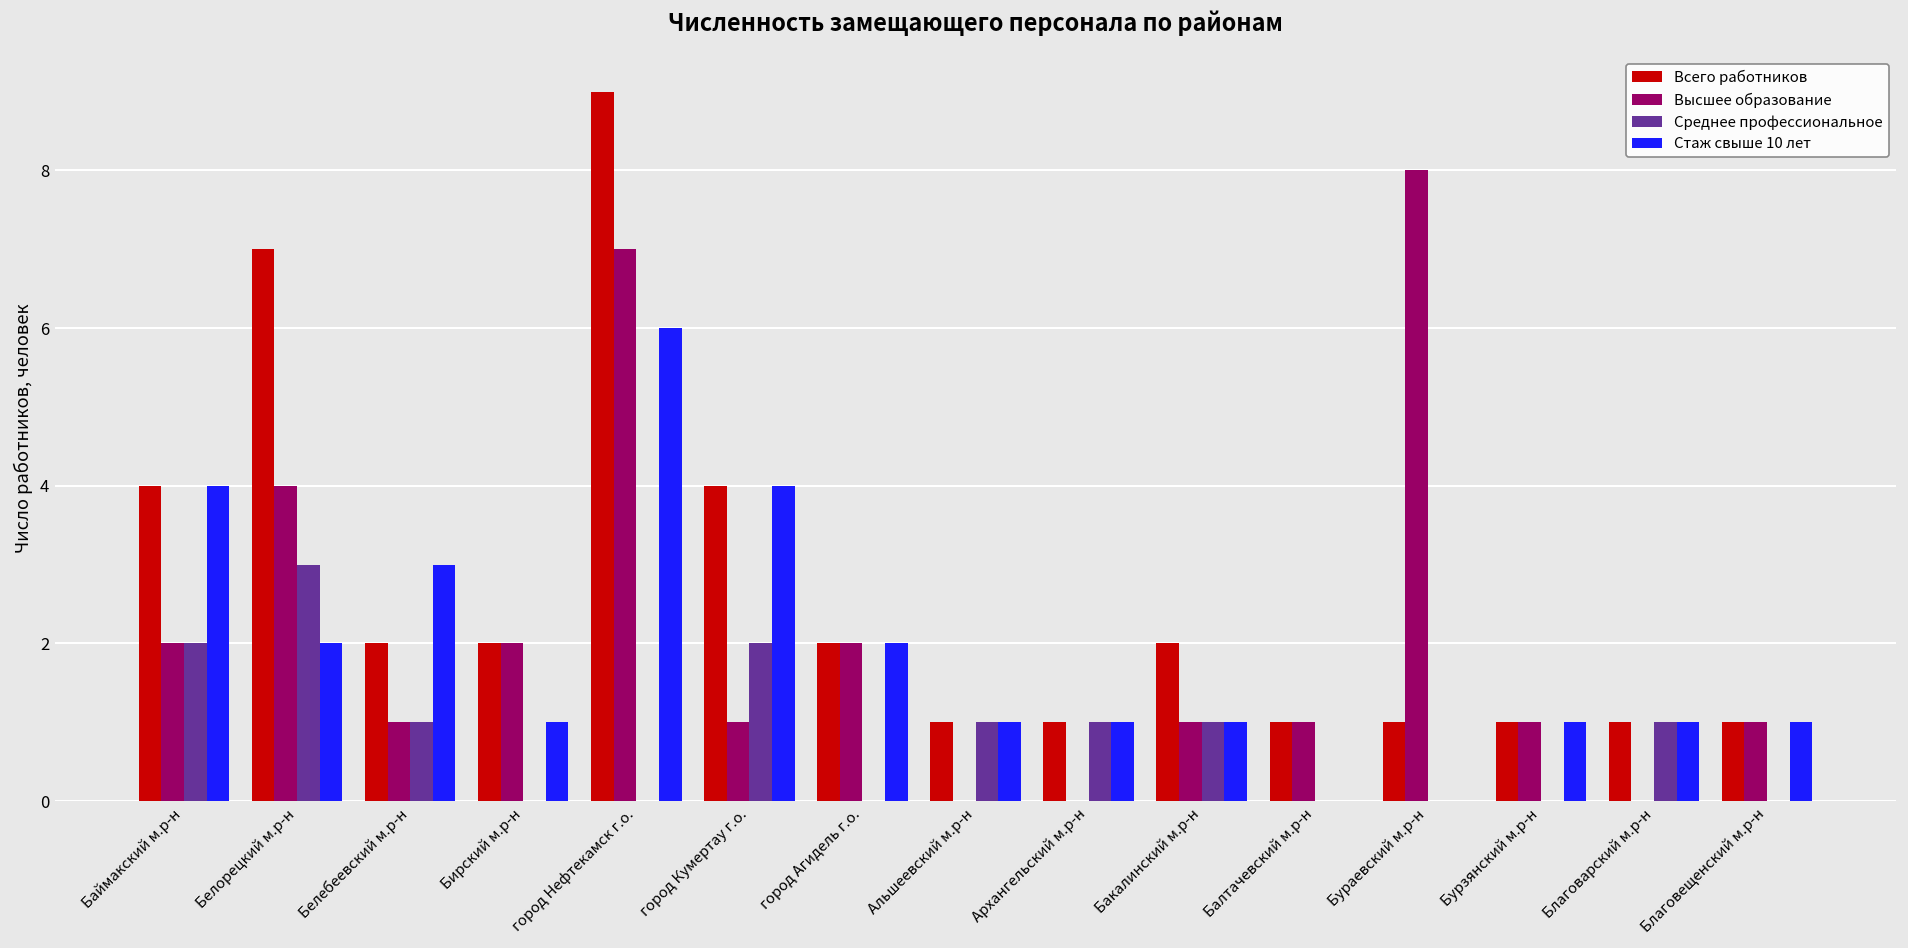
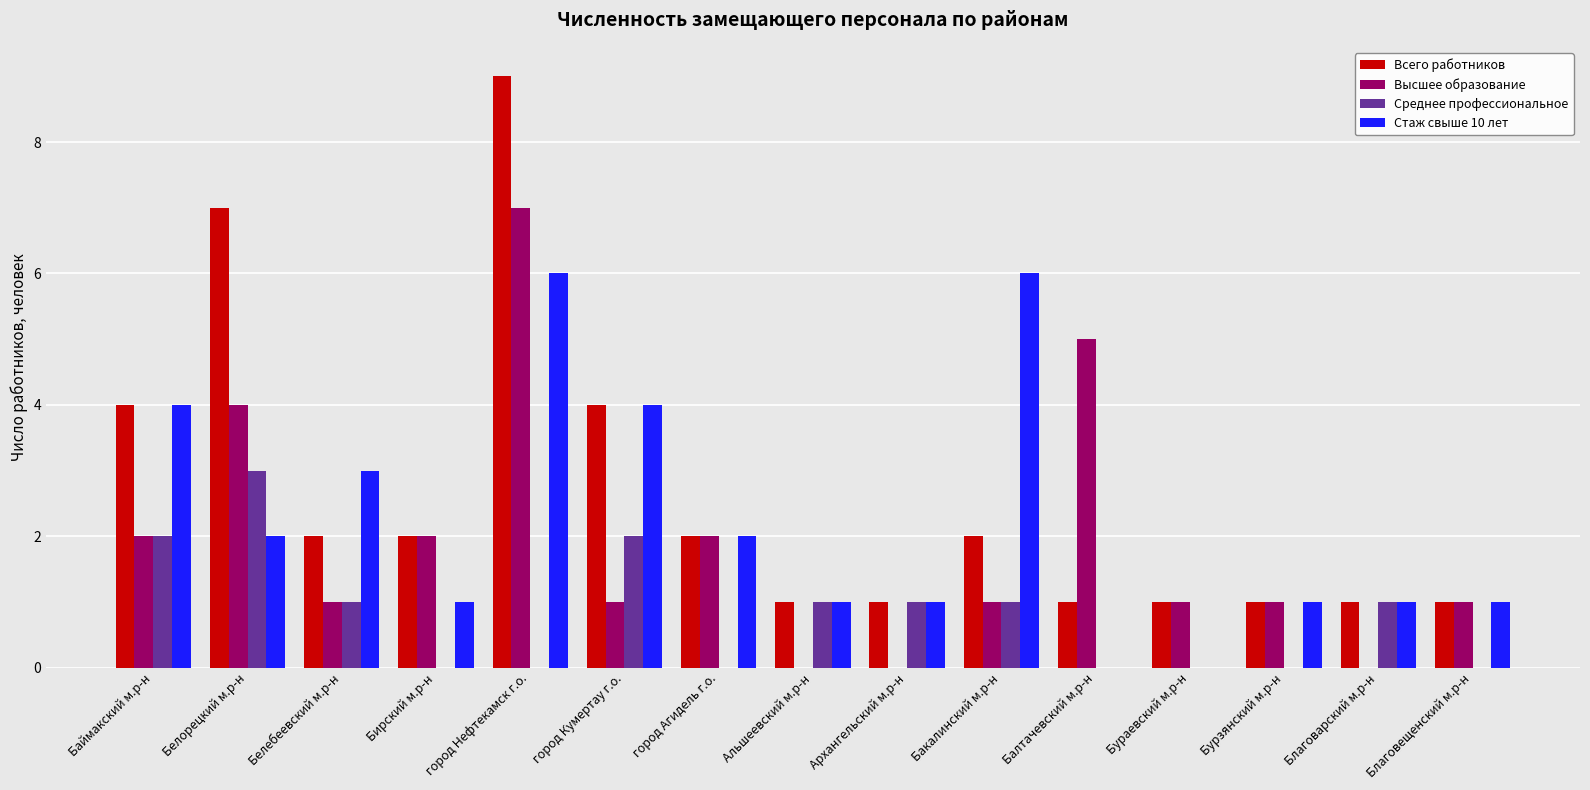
Стаж свыше 10 лет, Бакалинский м.р-н: 1 -> 6
Высшее образование, Балтачевский м.р-н: 1 -> 5
Высшее образование, Бураевский м.р-н: 8 -> 1
